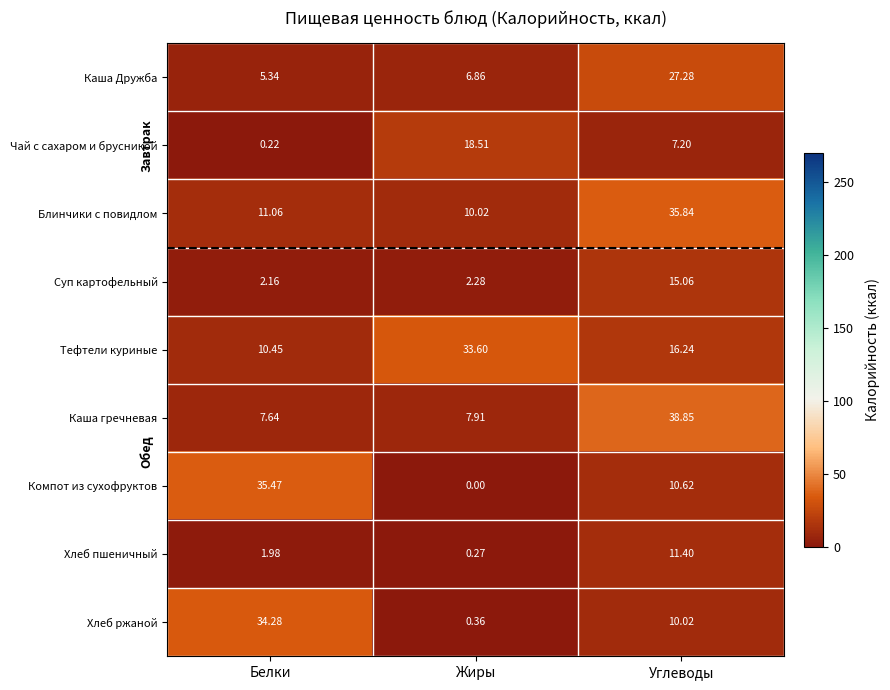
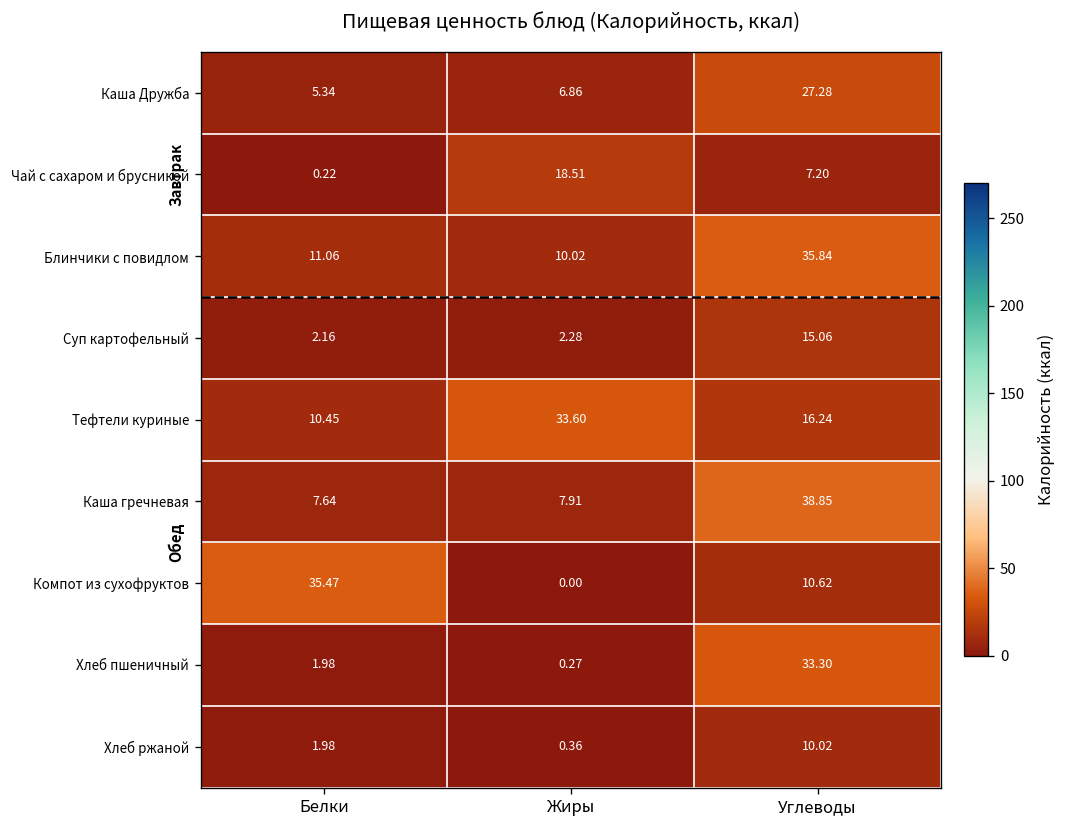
Хлеб пшеничный, Углеводы: 11.40 -> 33.30
Хлеб ржаной, Белки: 34.28 -> 1.98
